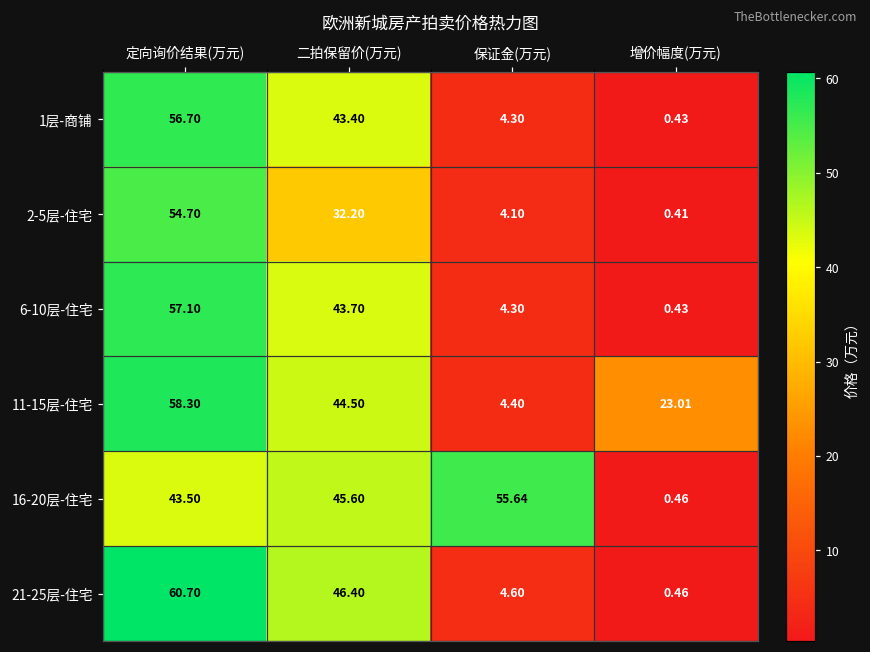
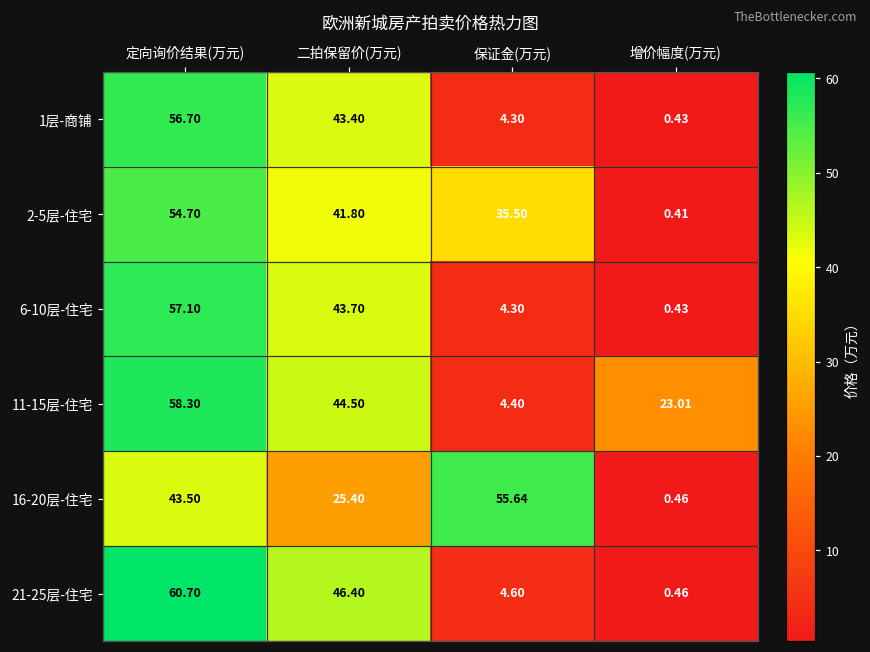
2-5层-住宅, 二拍保留价(万元): 32.20 -> 41.80
2-5层-住宅, 保证金(万元): 4.10 -> 35.50
16-20层-住宅, 二拍保留价(万元): 45.60 -> 25.40
